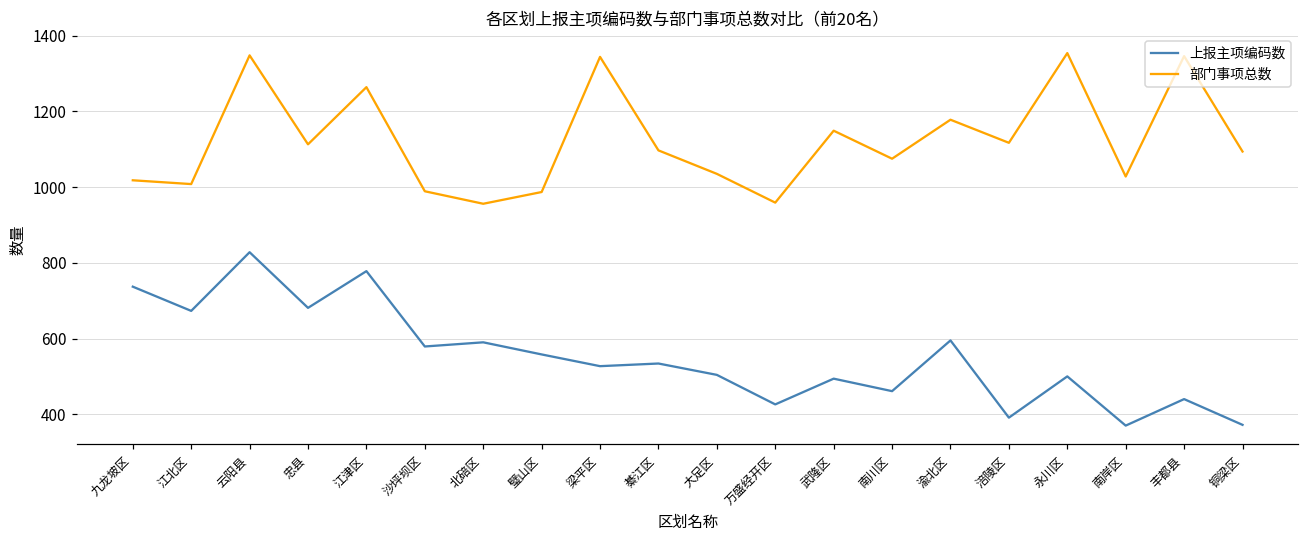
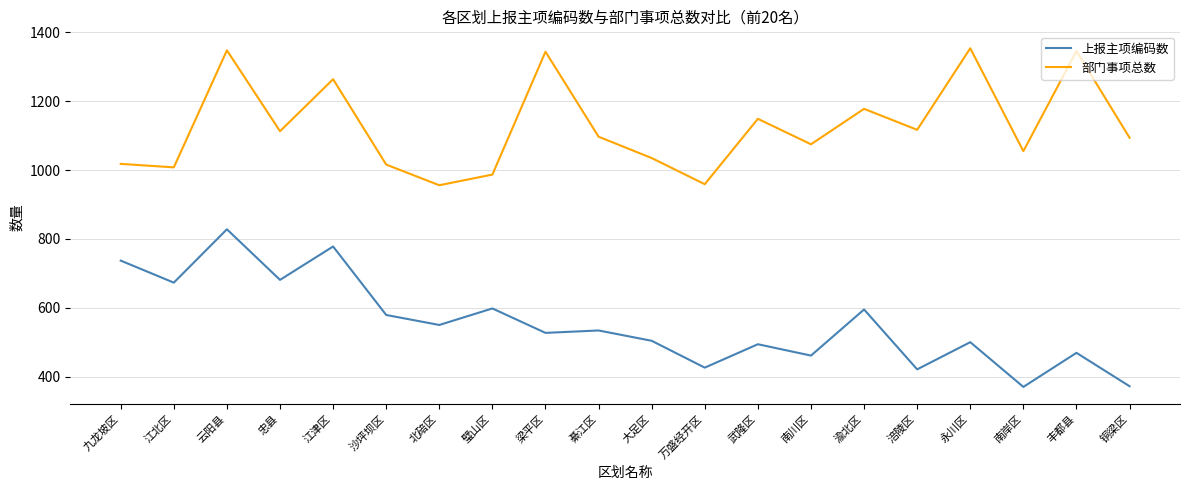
部门事项总数, 沙坪坝区: 990 -> 1020
上报主项编码数, 北碚区: 590 -> 550
上报主项编码数, 璧山区: 560 -> 600
上报主项编码数, 涪陵区: 390 -> 420
部门事项总数, 南岸区: 1030 -> 1060
上报主项编码数, 丰都县: 440 -> 470
